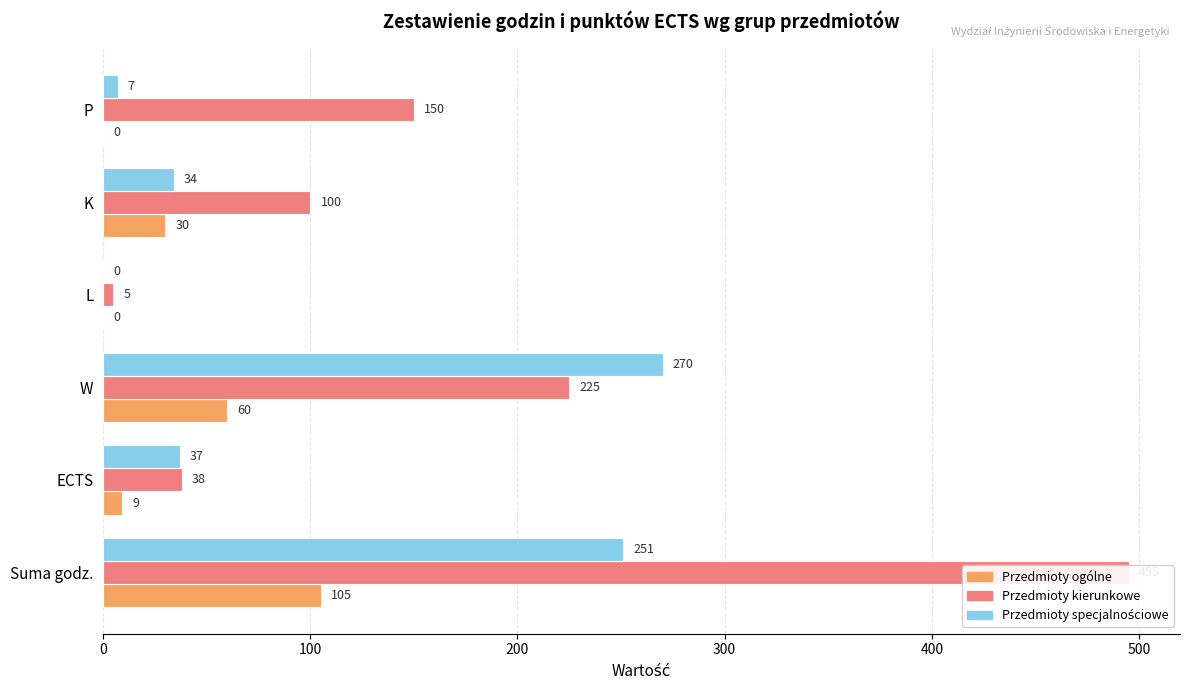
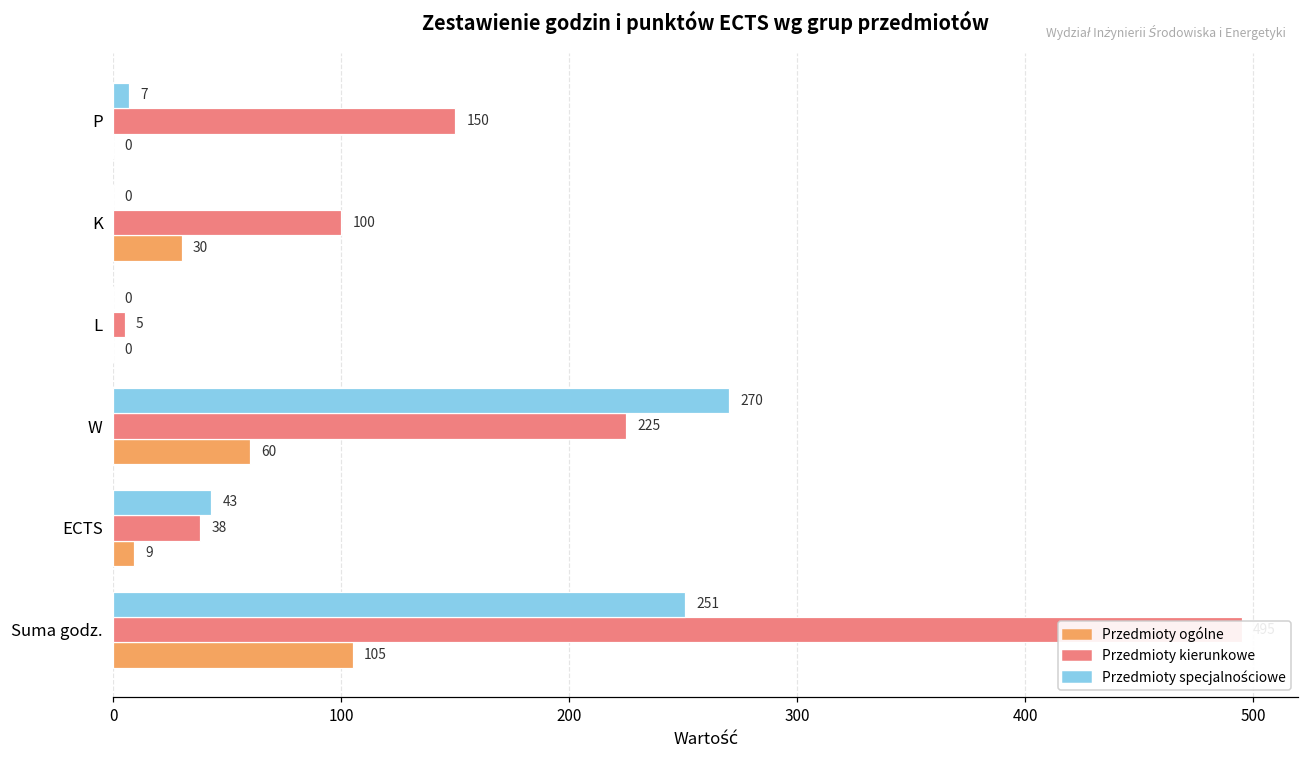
Przedmioty specjalnościowe, K: 34 -> 0
Przedmioty specjalnościowe, ECTS: 37 -> 43
